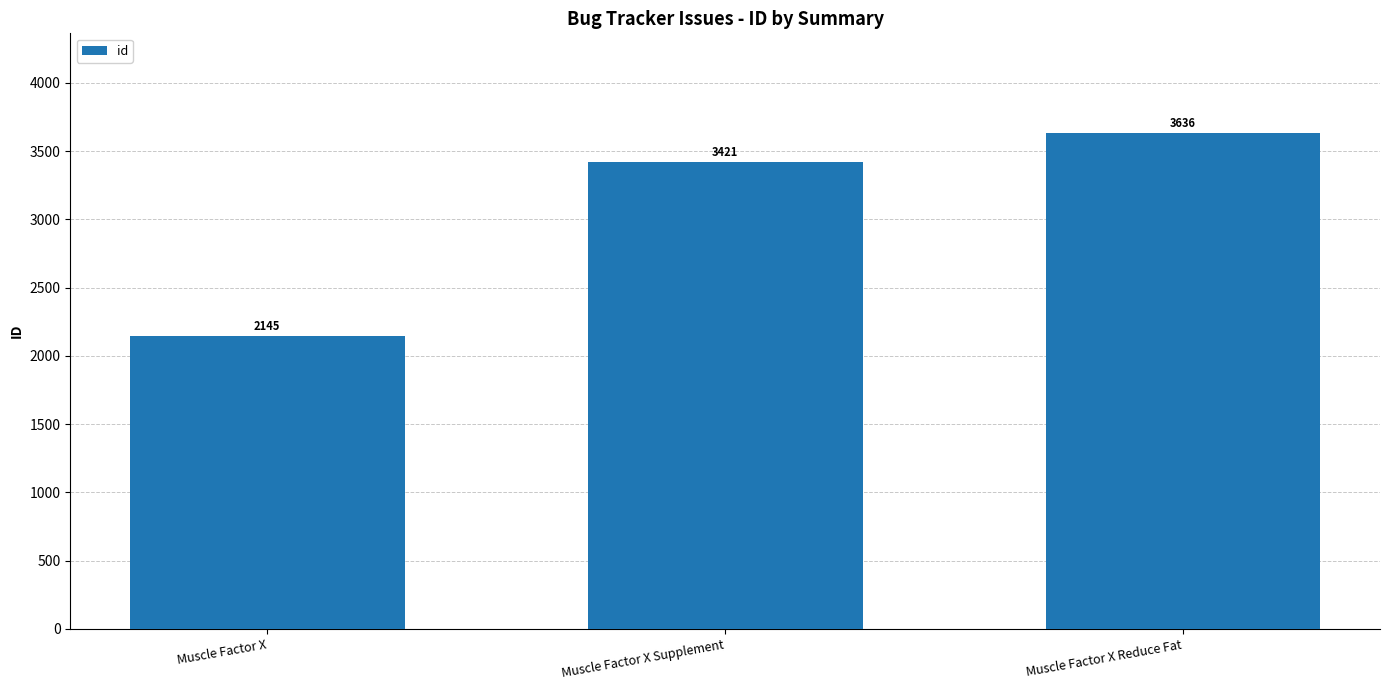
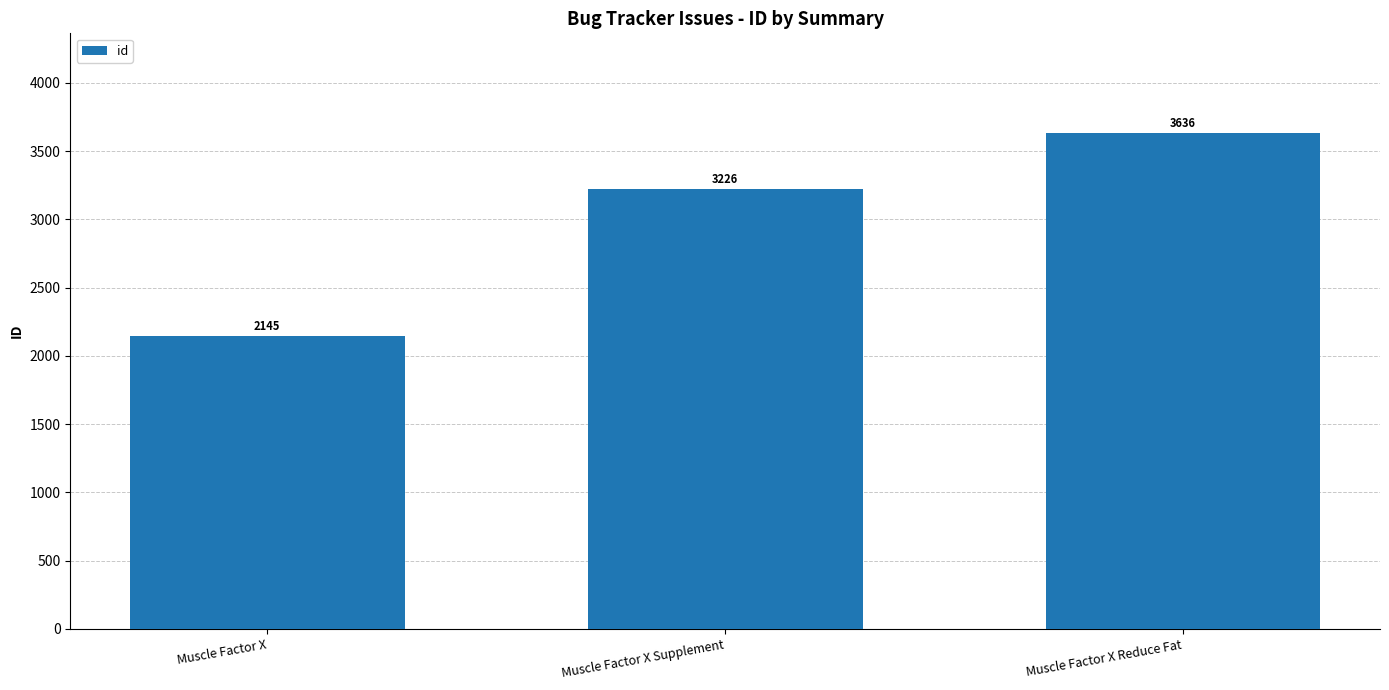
Muscle Factor X Supplement: 3421 -> 3226
